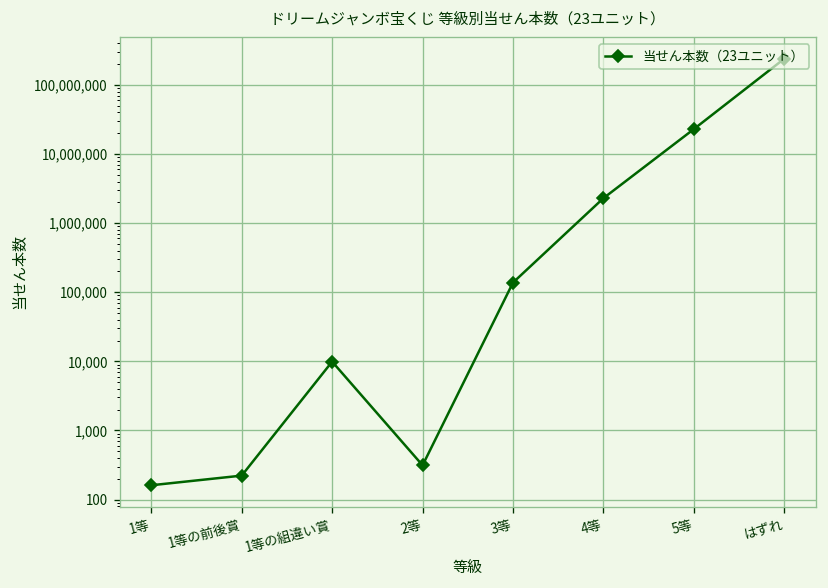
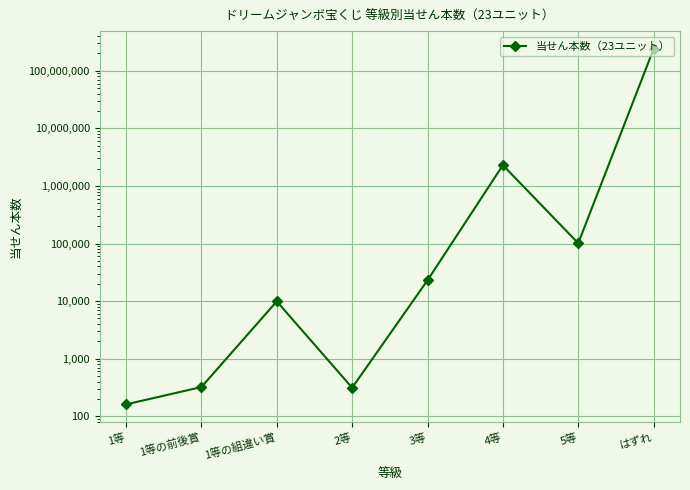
1等の前後賞: 220 -> 300
3等: 140,000 -> 23,000
5等: 23,000,000 -> 100,000
